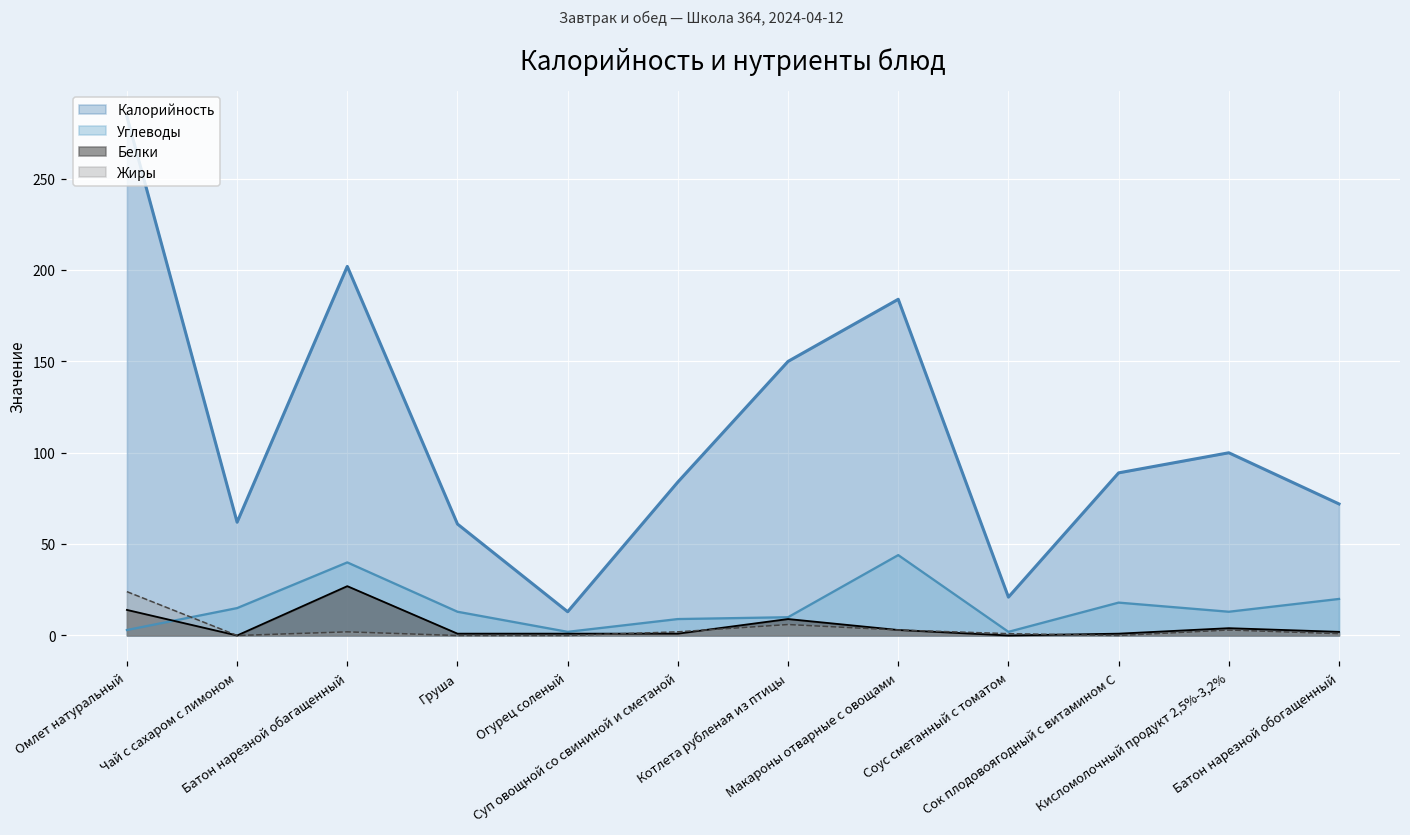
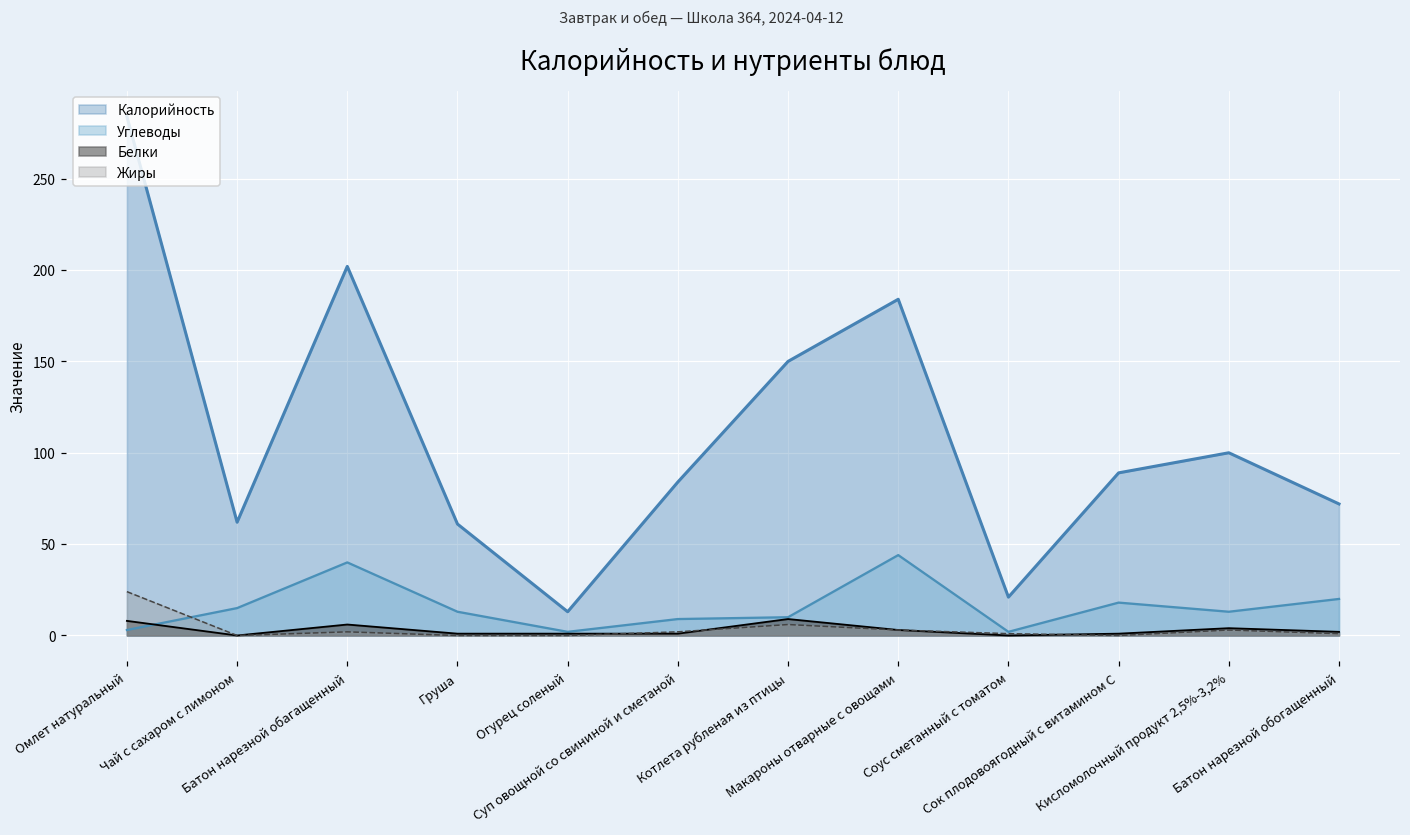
Белки, Омлет натуральный: 14 -> 8
Белки, Батон нарезной обагащенный: 27 -> 6
